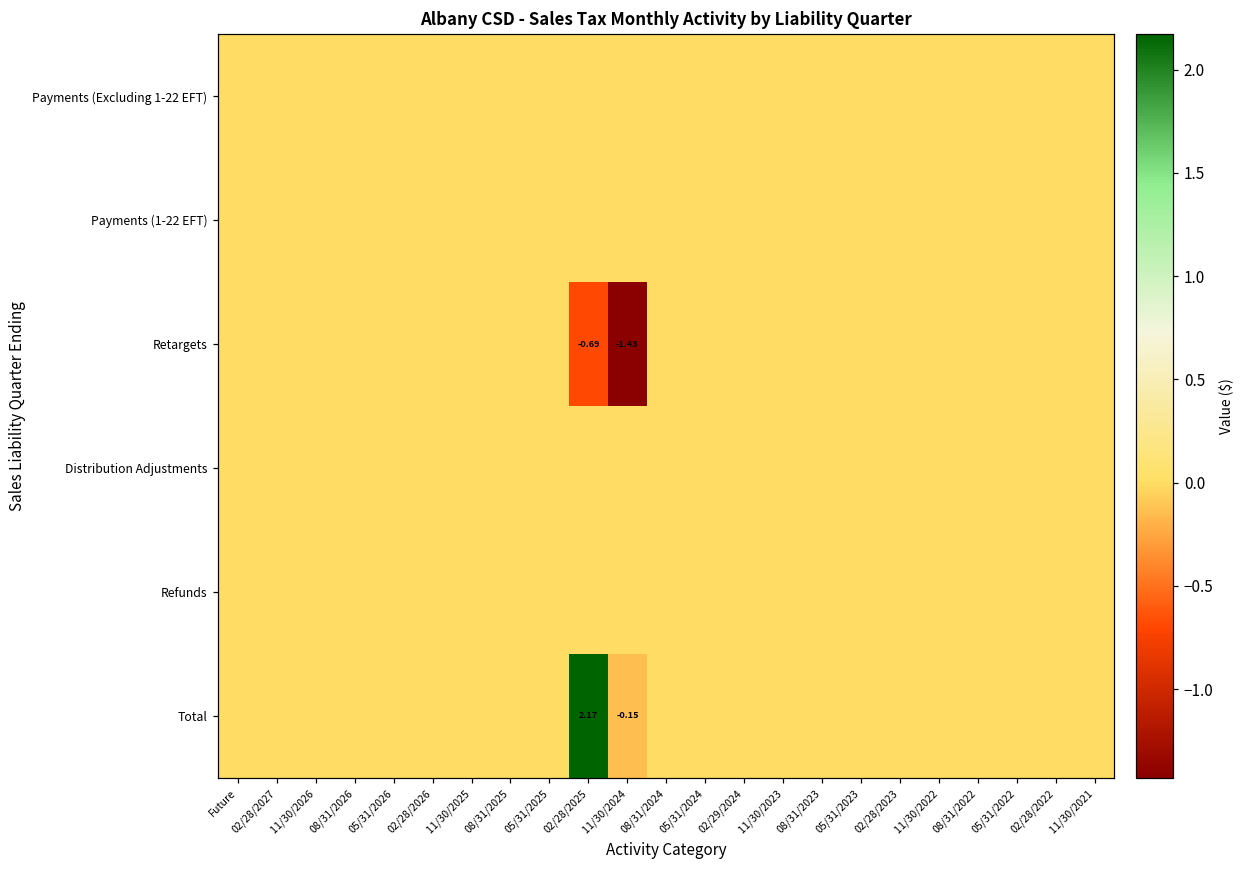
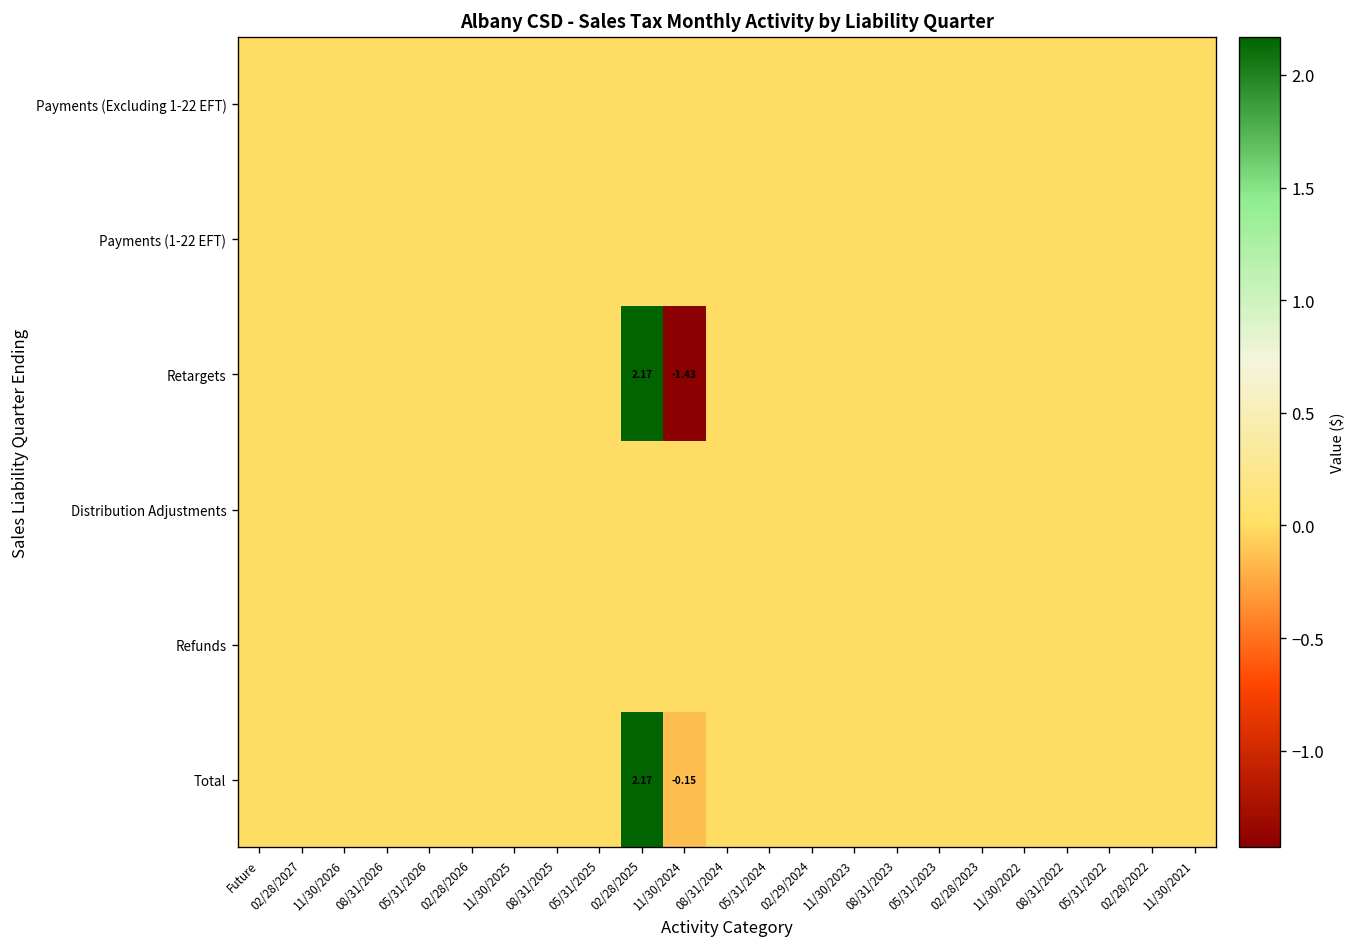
Retargets, 02/28/2025: -0.69 -> 2.17
